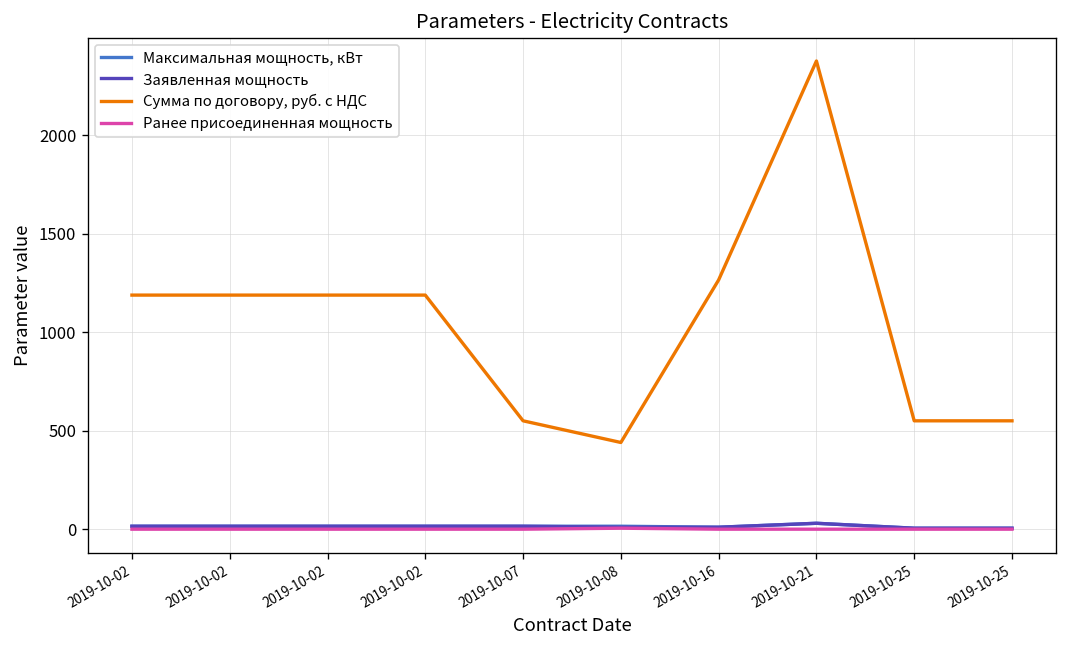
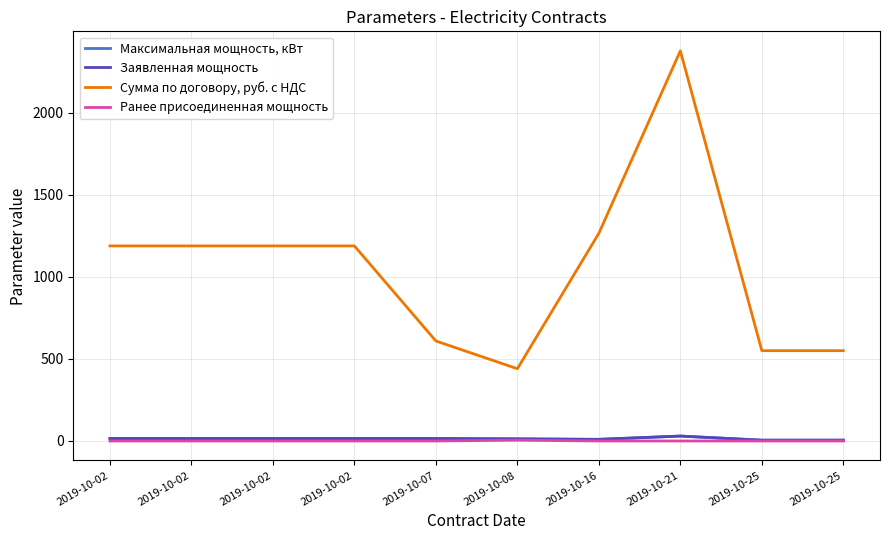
Сумма по договору, руб. с НДС, 2019-10-07: 550 -> 610
